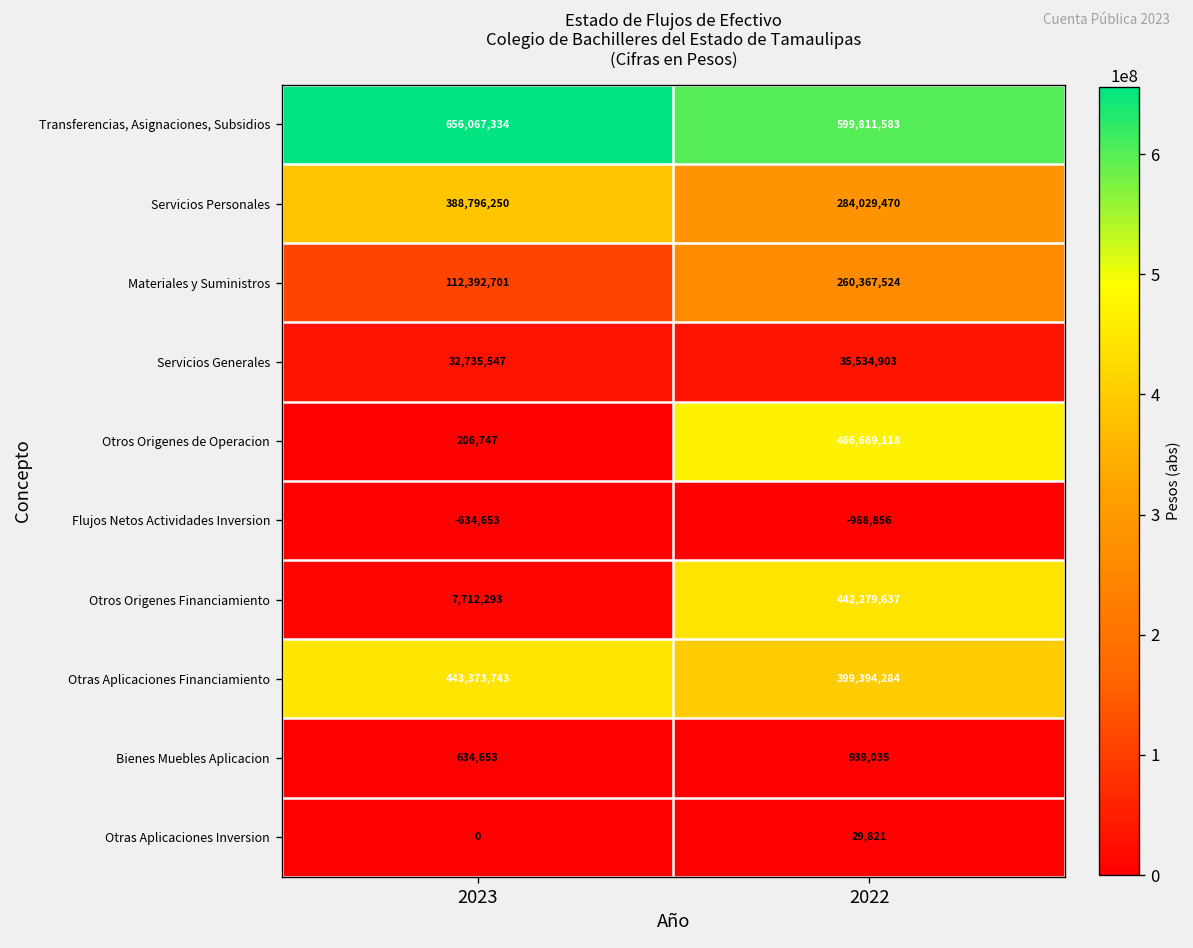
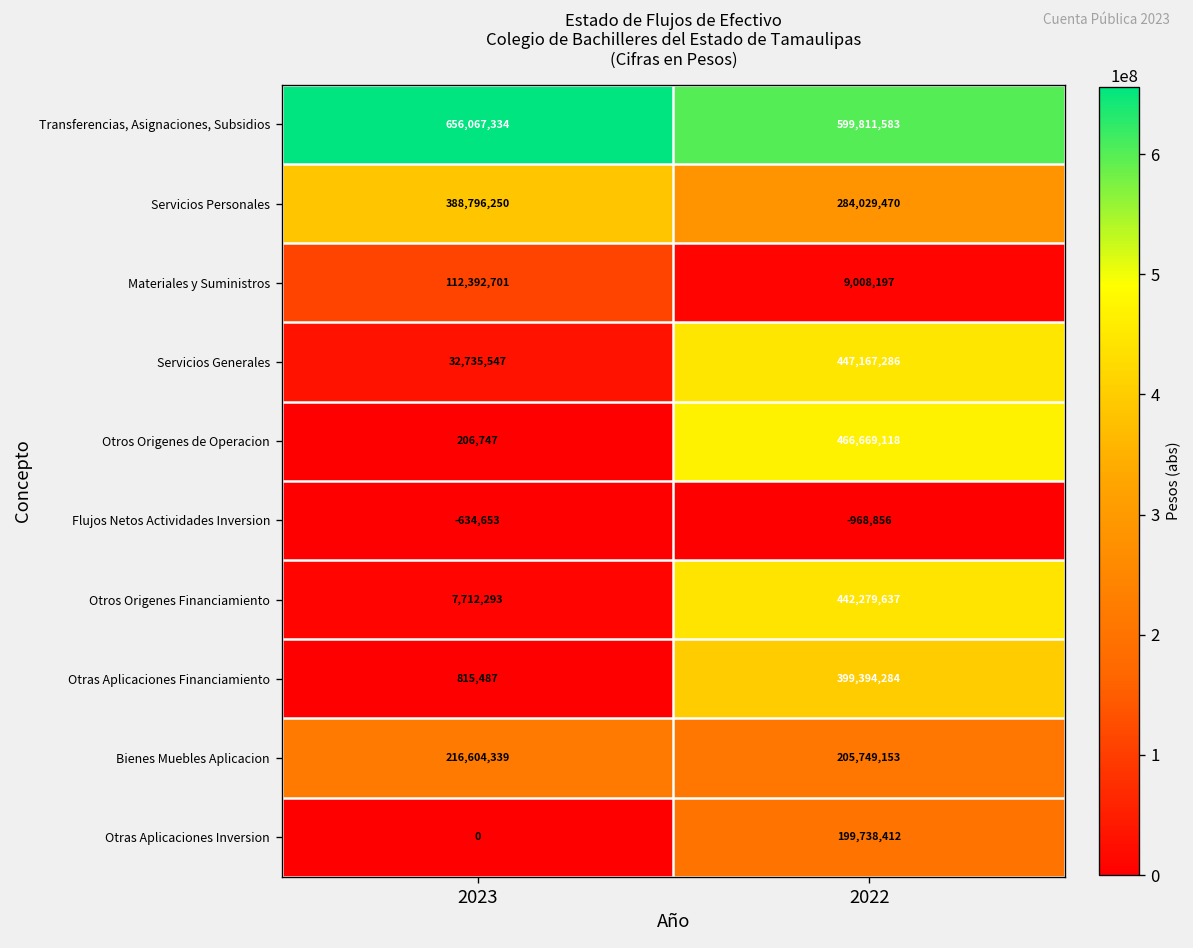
Materiales y Suministros, 2022: 260,367,524 -> 9,008,197
Servicios Generales, 2022: 35,534,903 -> 447,167,286
Otras Aplicaciones Financiamiento, 2023: 443,373,743 -> 815,487
Bienes Muebles Aplicacion, 2023: 634,653 -> 216,604,339
Bienes Muebles Aplicacion, 2022: 939,035 -> 205,749,153
Otras Aplicaciones Inversion, 2022: 29,821 -> 199,738,412
